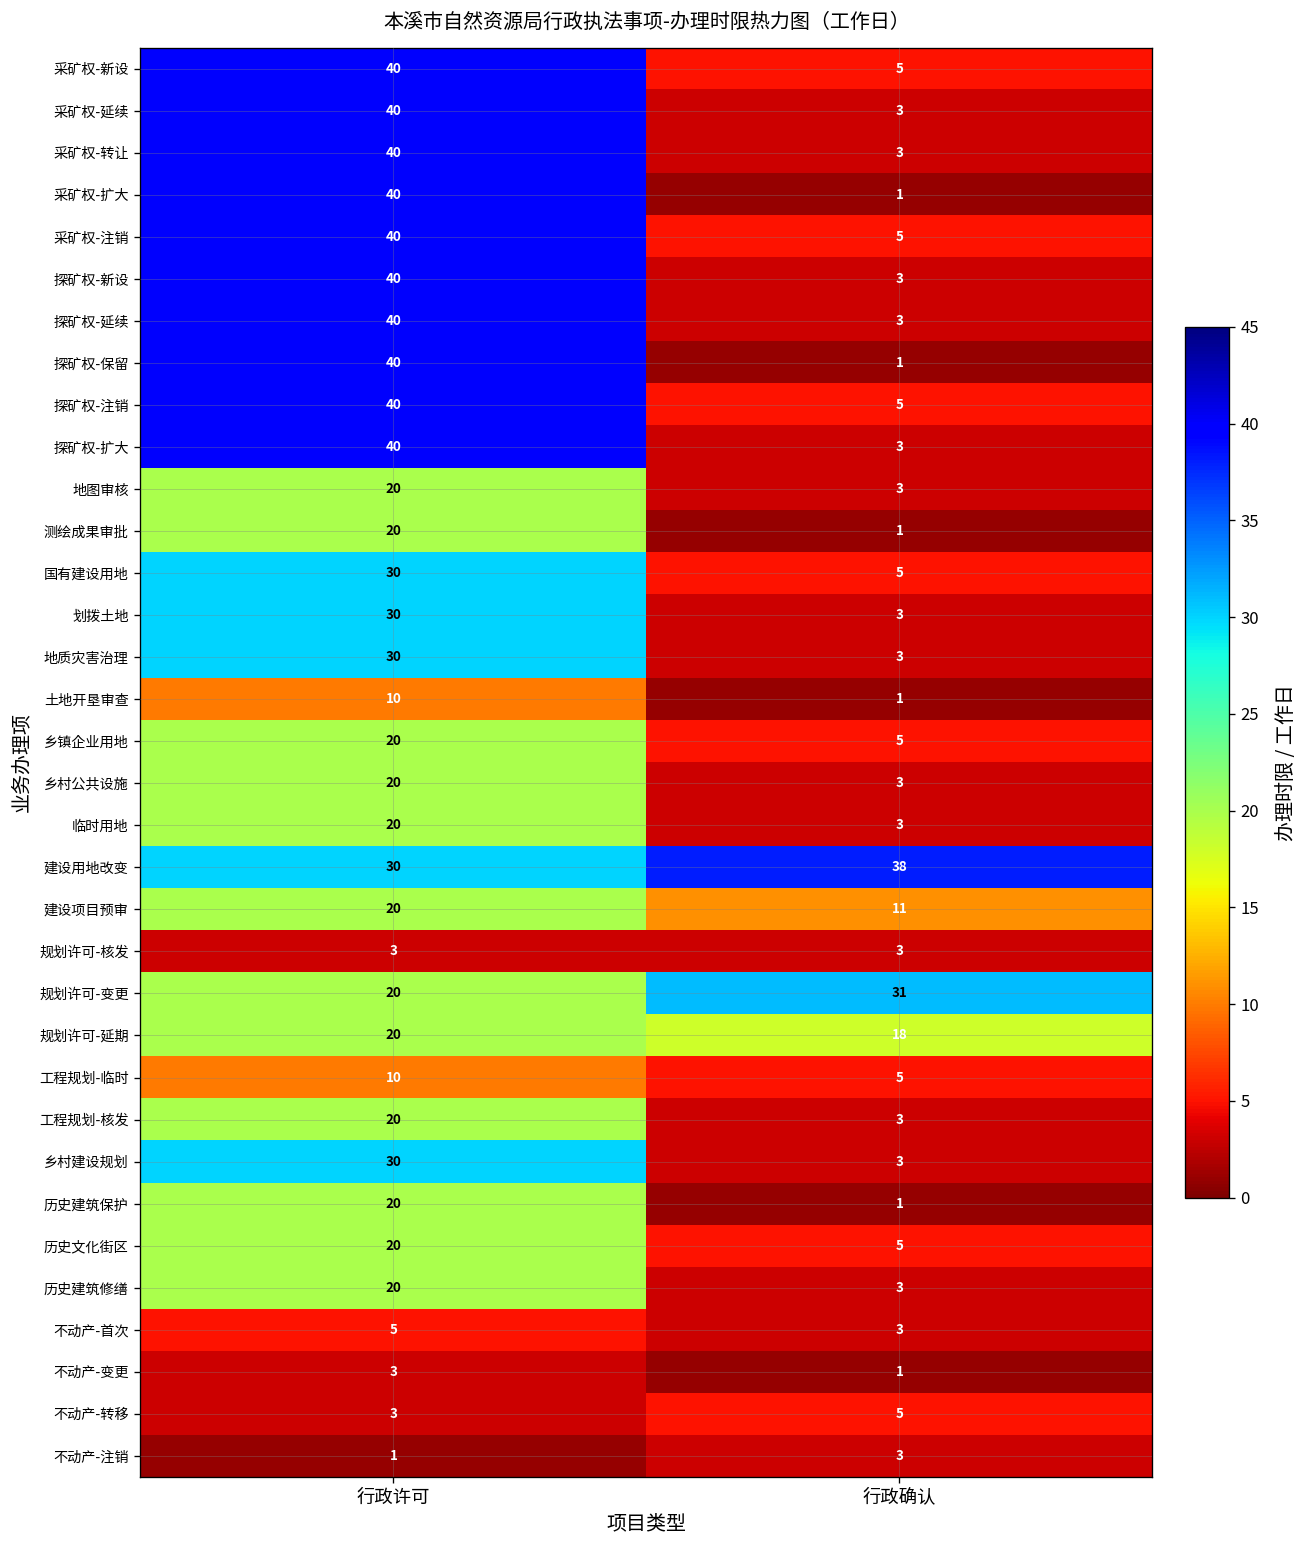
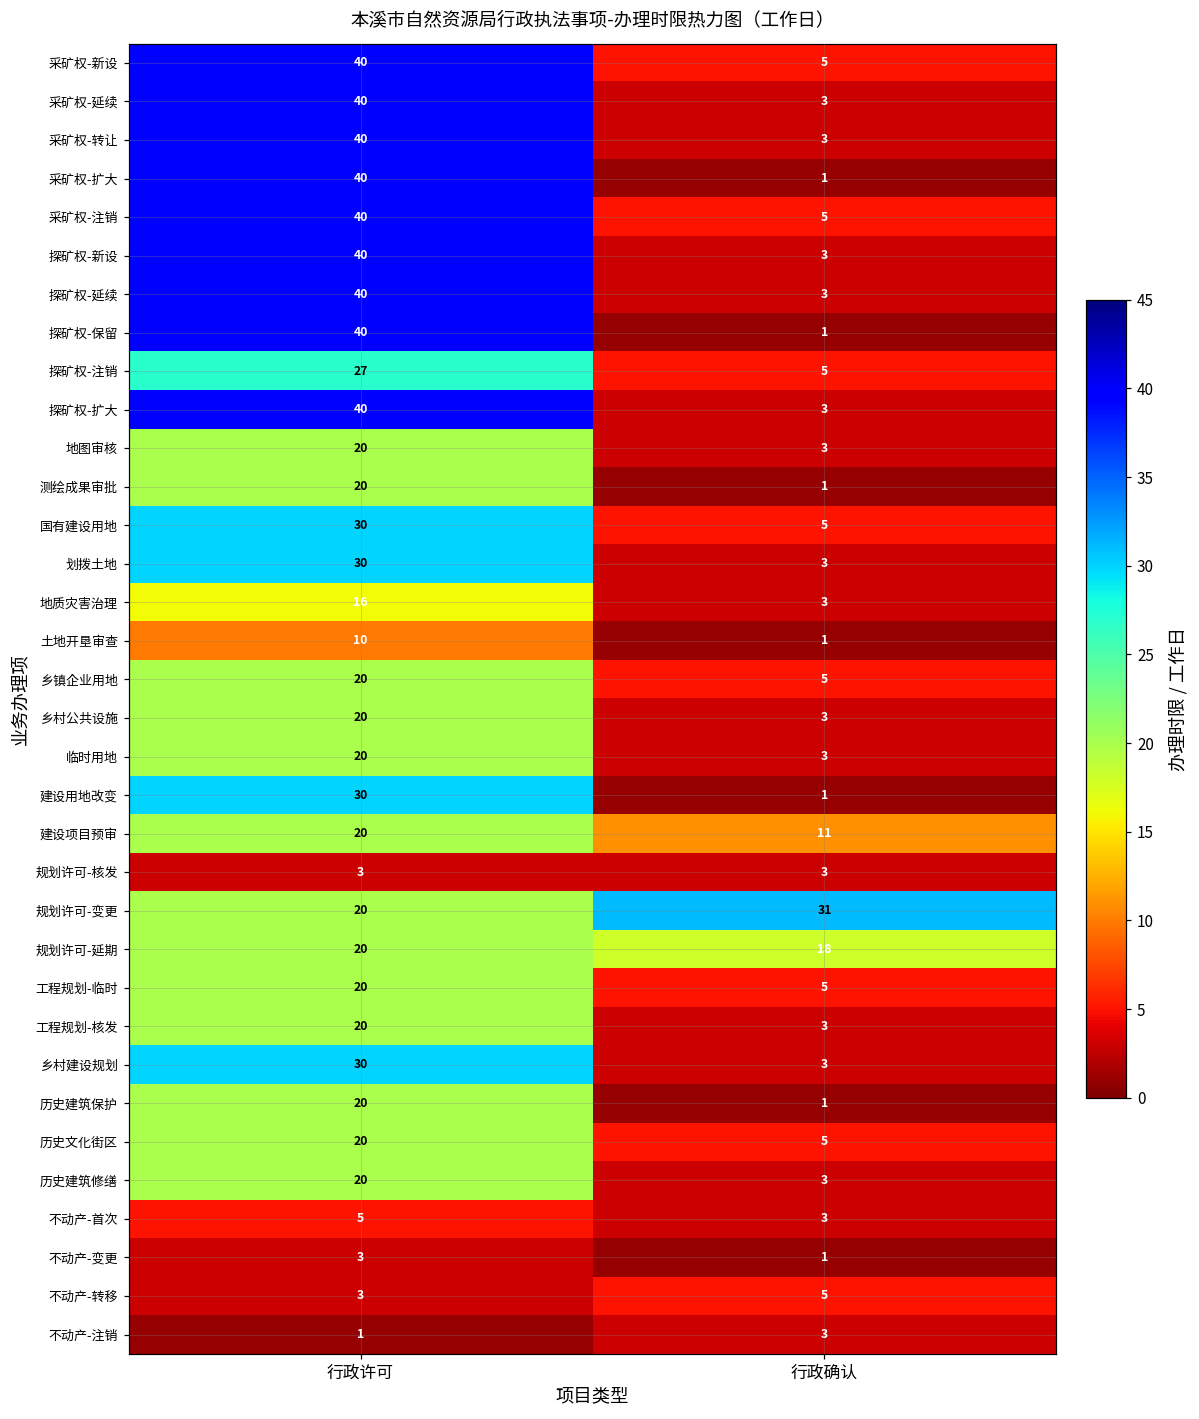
探矿权-注销, 行政许可: 40 -> 27
地质灾害治理, 行政许可: 30 -> 16
建设用地改变, 行政确认: 38 -> 1
工程规划-临时, 行政许可: 10 -> 20
